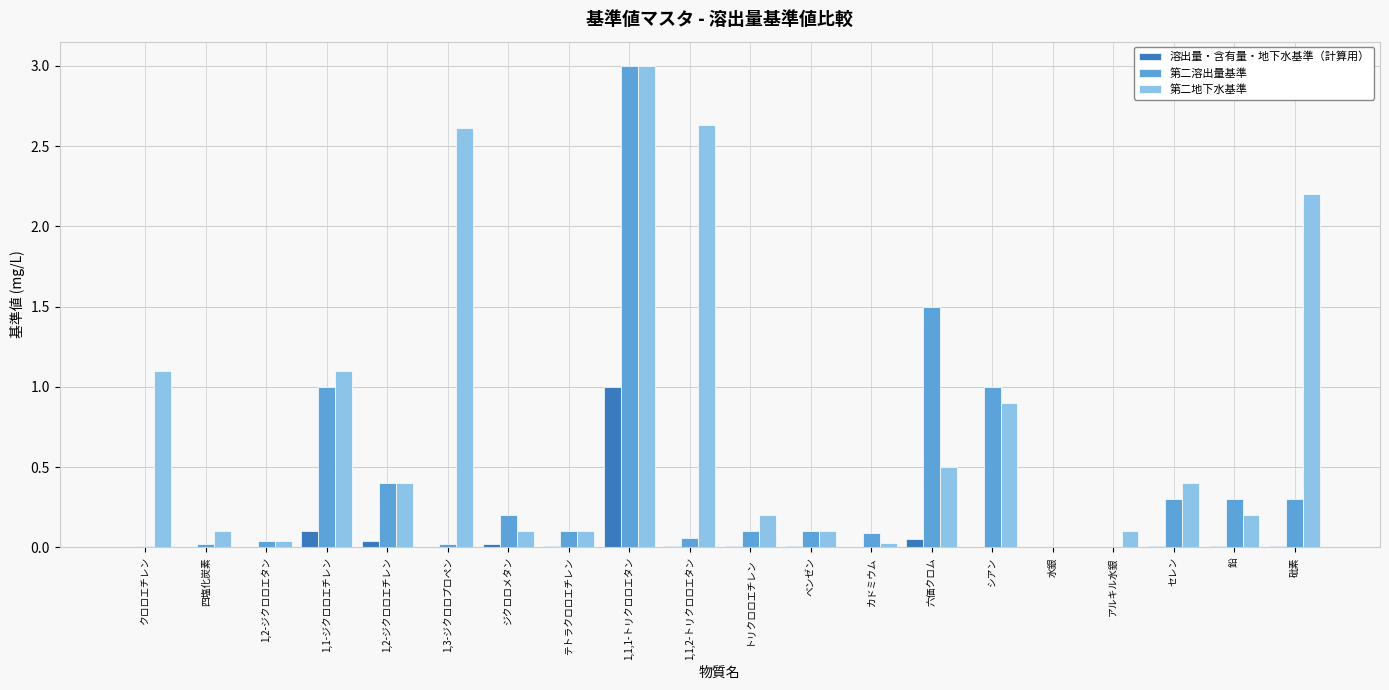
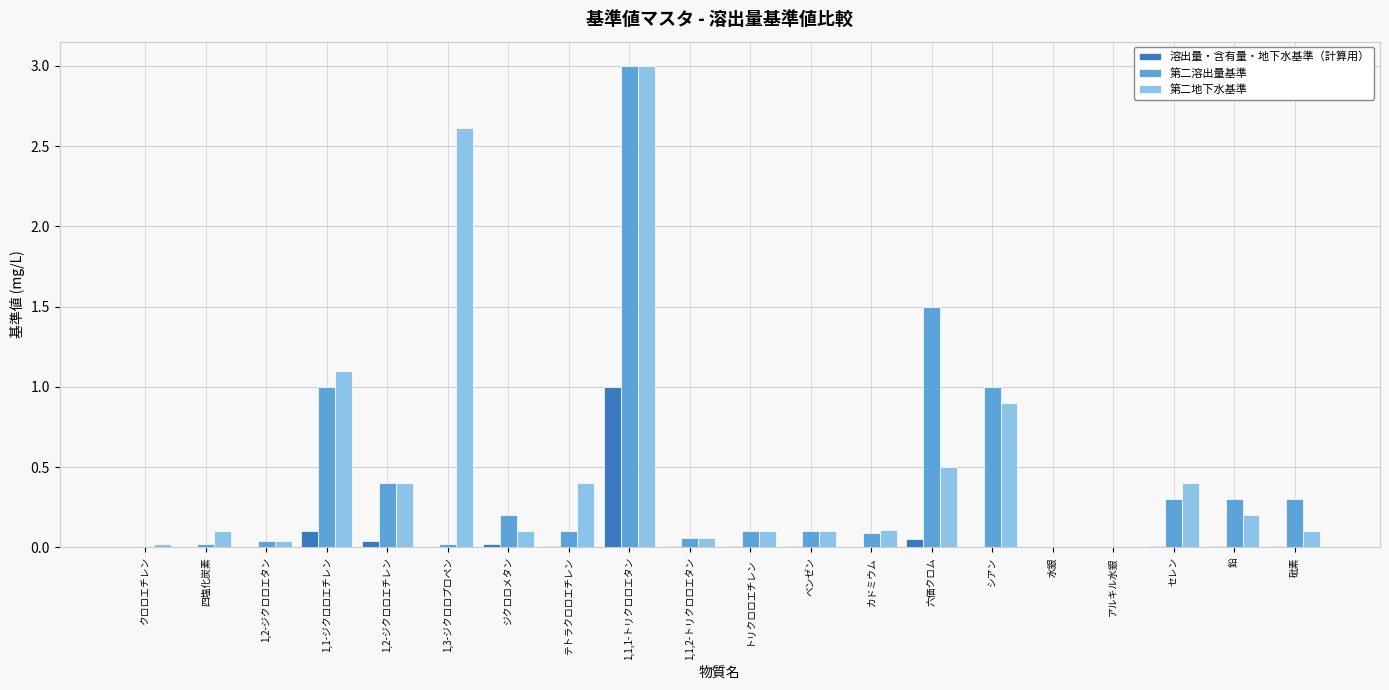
第二地下水基準, クロロエチレン: 1.10 -> 0.02
第二地下水基準, テトラクロロエチレン: 0.1 -> 0.4
第二地下水基準, 1,1,2-トリクロロエタン: 2.63 -> 0.06
第二地下水基準, トリクロロエチレン: 0.2 -> 0.1
第二地下水基準, カドミウム: 0.03 -> 0.11
第二地下水基準, アルキル水銀: 0.1 -> 0.0
第二地下水基準, 砒素: 2.2 -> 0.1
